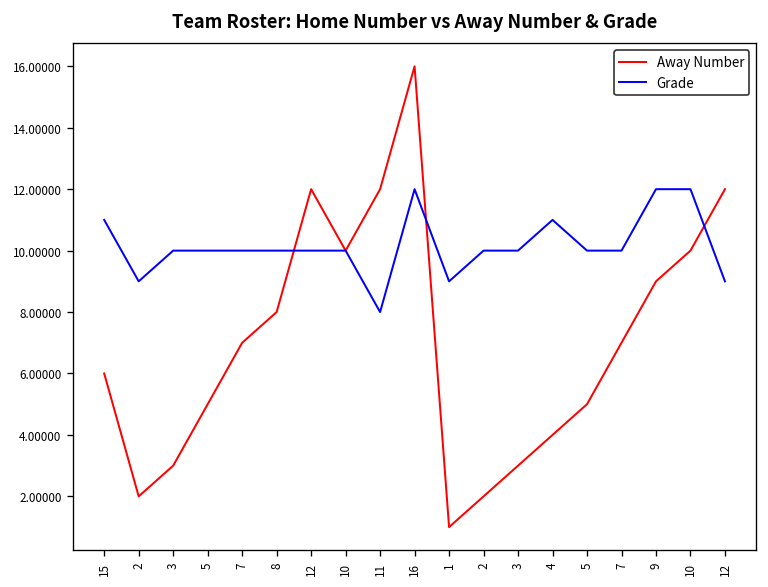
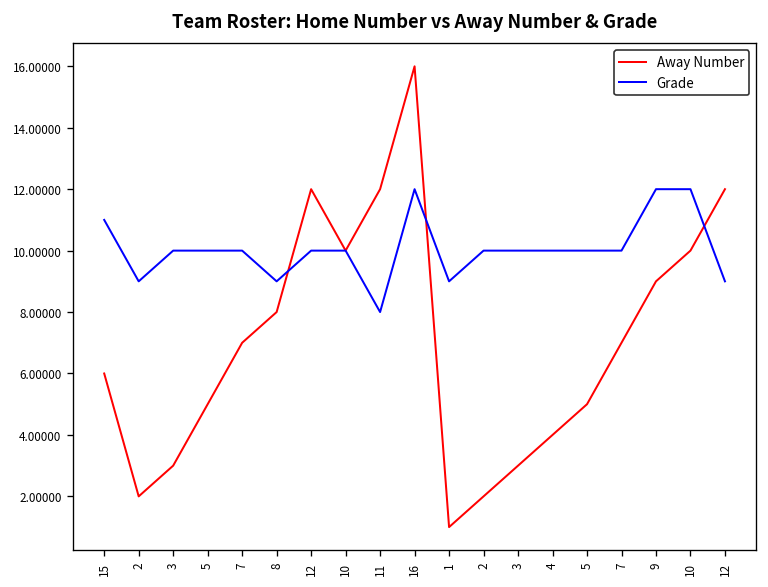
Grade, 8: 10 -> 9
Grade, 4: 11 -> 10
